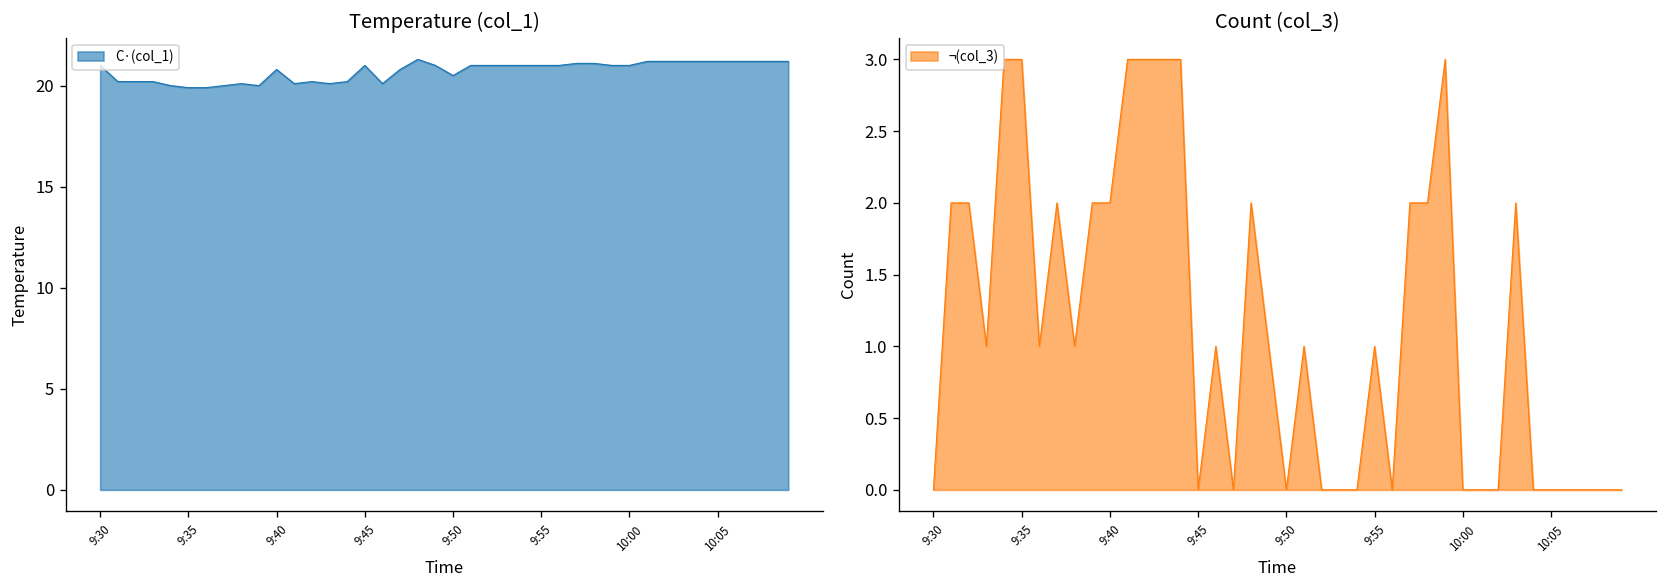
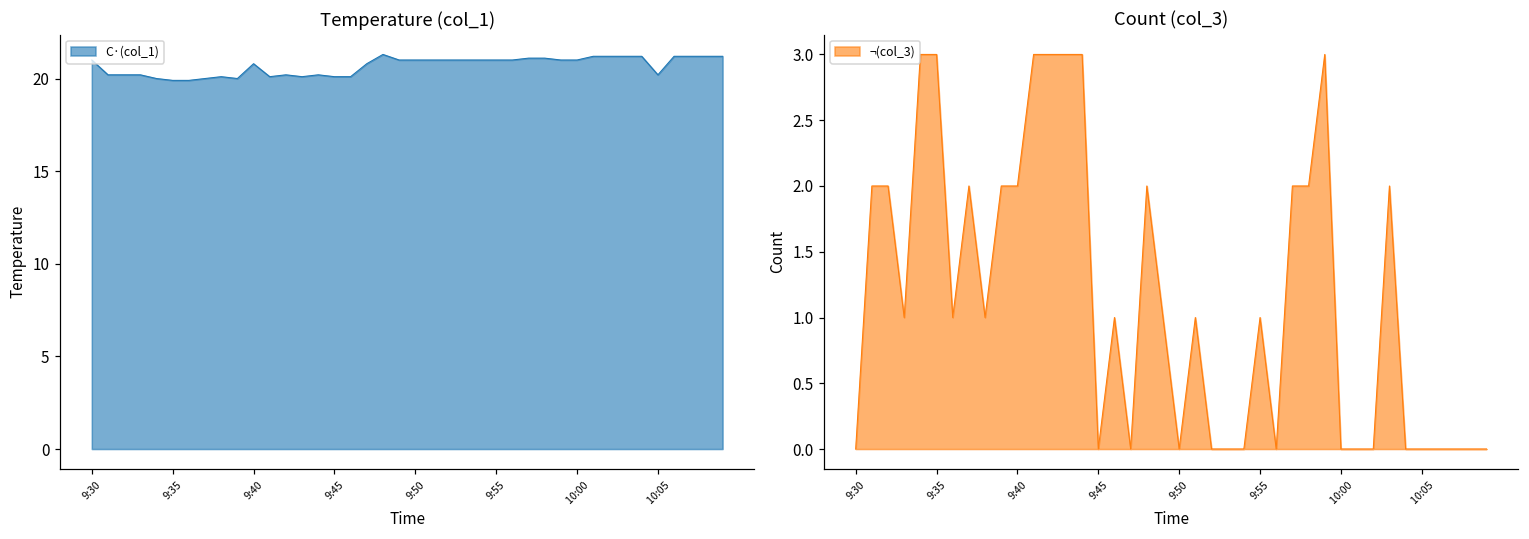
Temperature (col_1), 9:45: 21.0 -> 20.1
Temperature (col_1), 9:50: 20.5 -> 21.0
Temperature (col_1), 10:05: 21.2 -> 20.2
